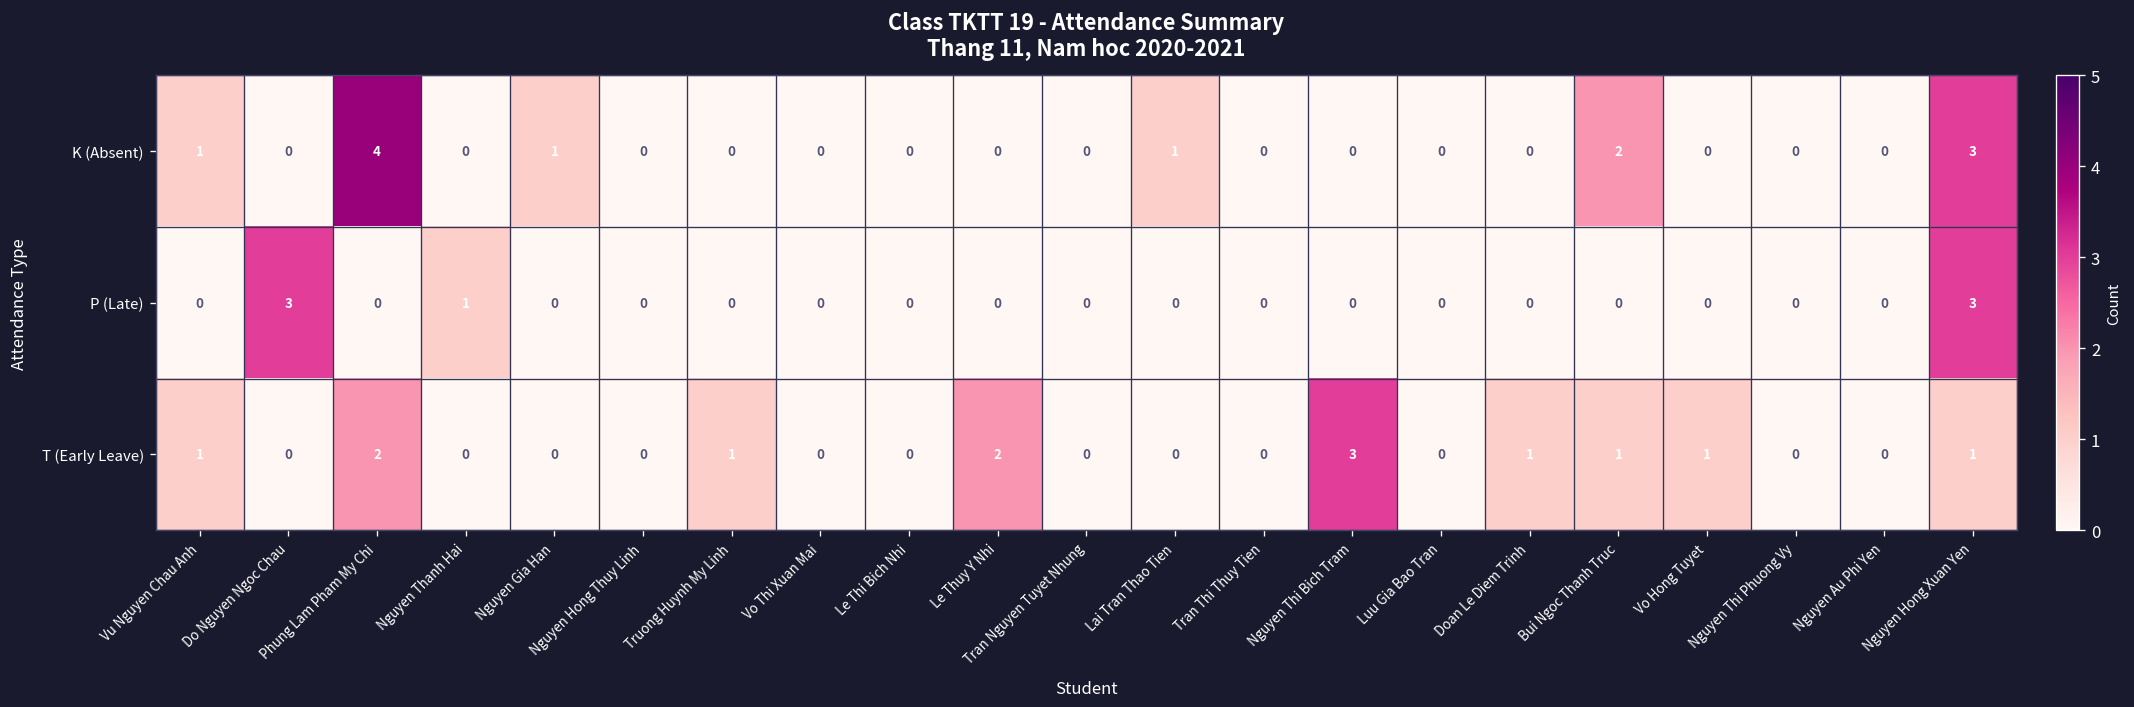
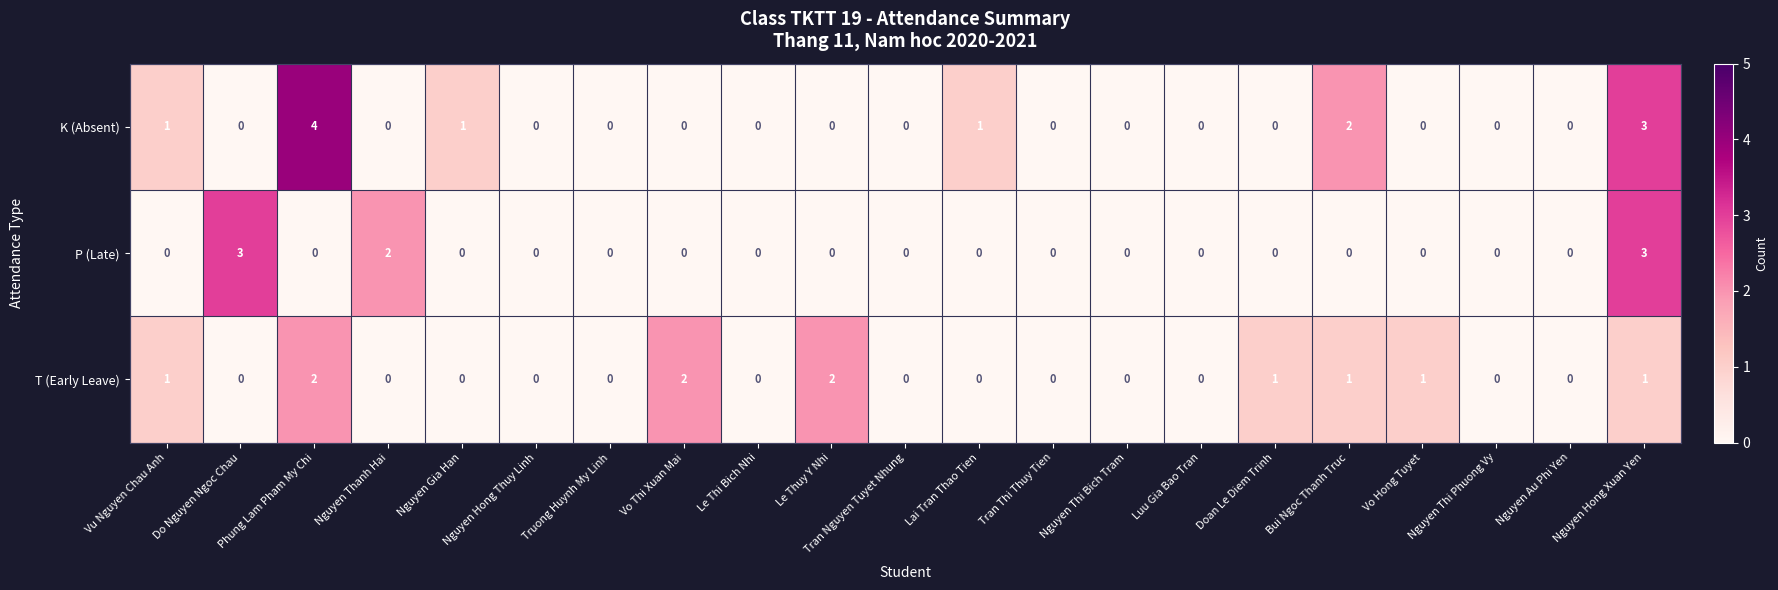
P (Late), Nguyen Thanh Hai: 1 -> 2
T (Early Leave), Truong Huynh My Linh: 1 -> 0
T (Early Leave), Vo Thi Xuan Mai: 0 -> 2
T (Early Leave), Nguyen Thi Bich Tram: 3 -> 0
